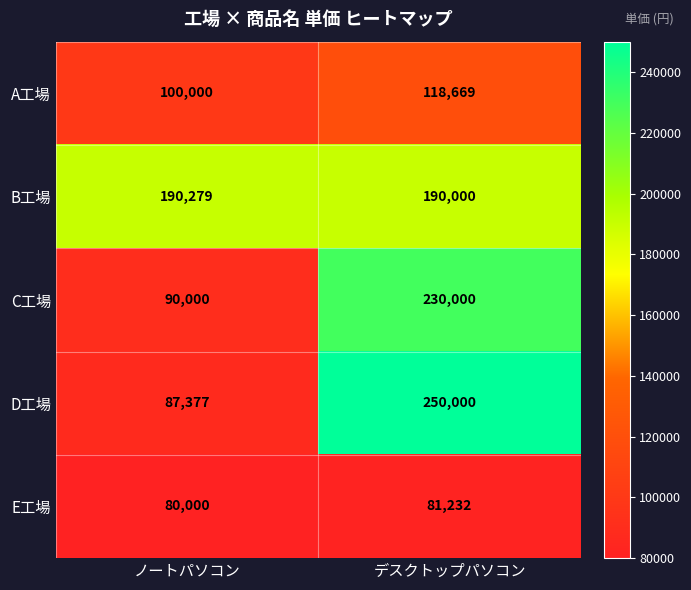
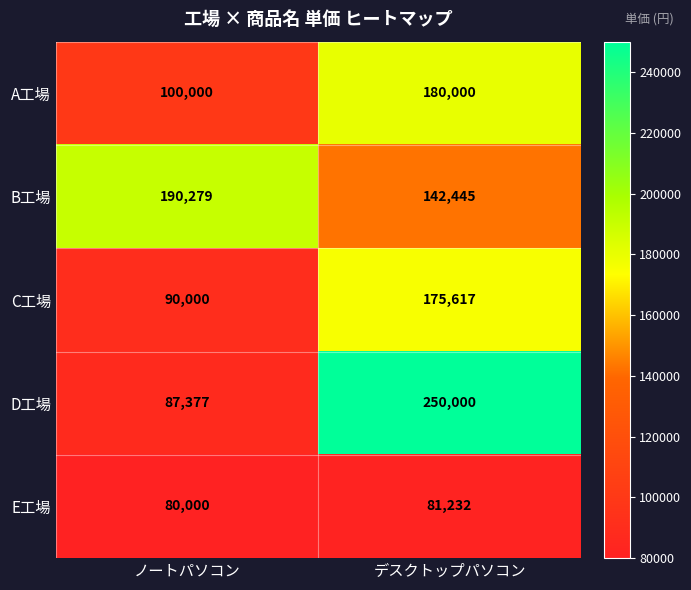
A工場, デスクトップパソコン: 118,669 -> 180,000
B工場, デスクトップパソコン: 190,000 -> 142,445
C工場, デスクトップパソコン: 230,000 -> 175,617
